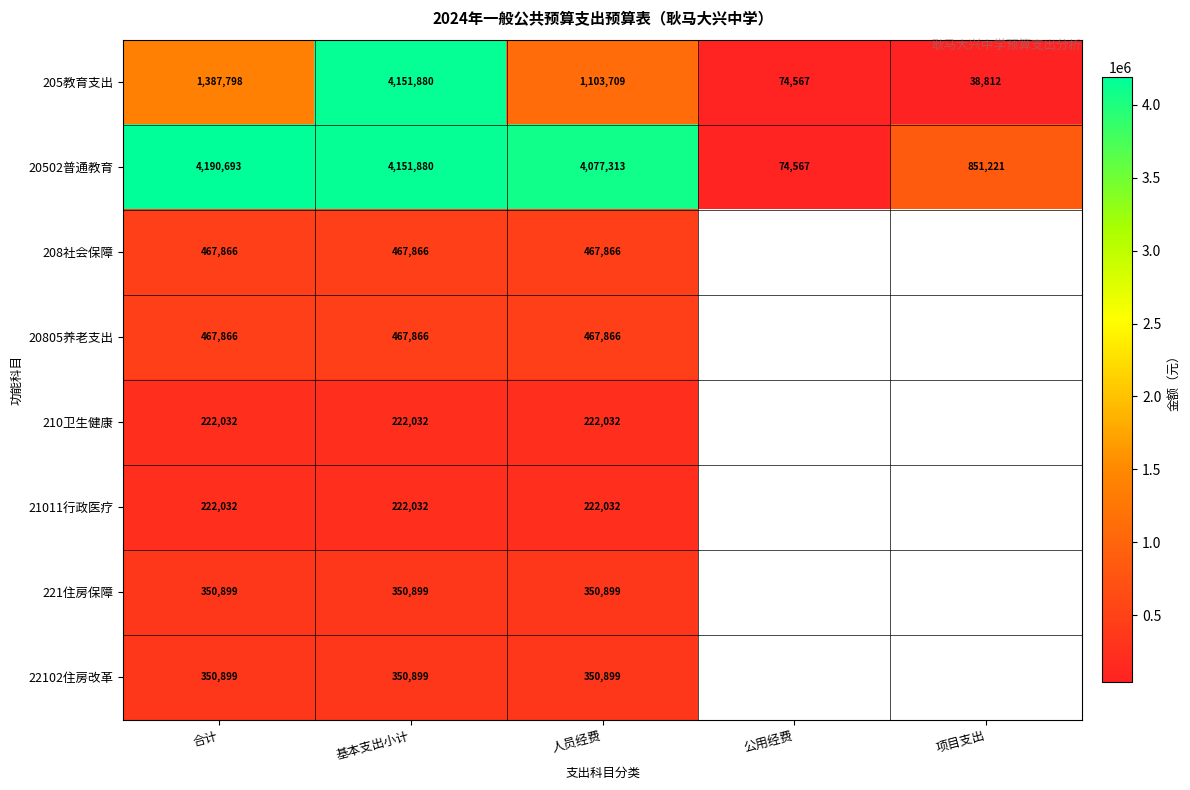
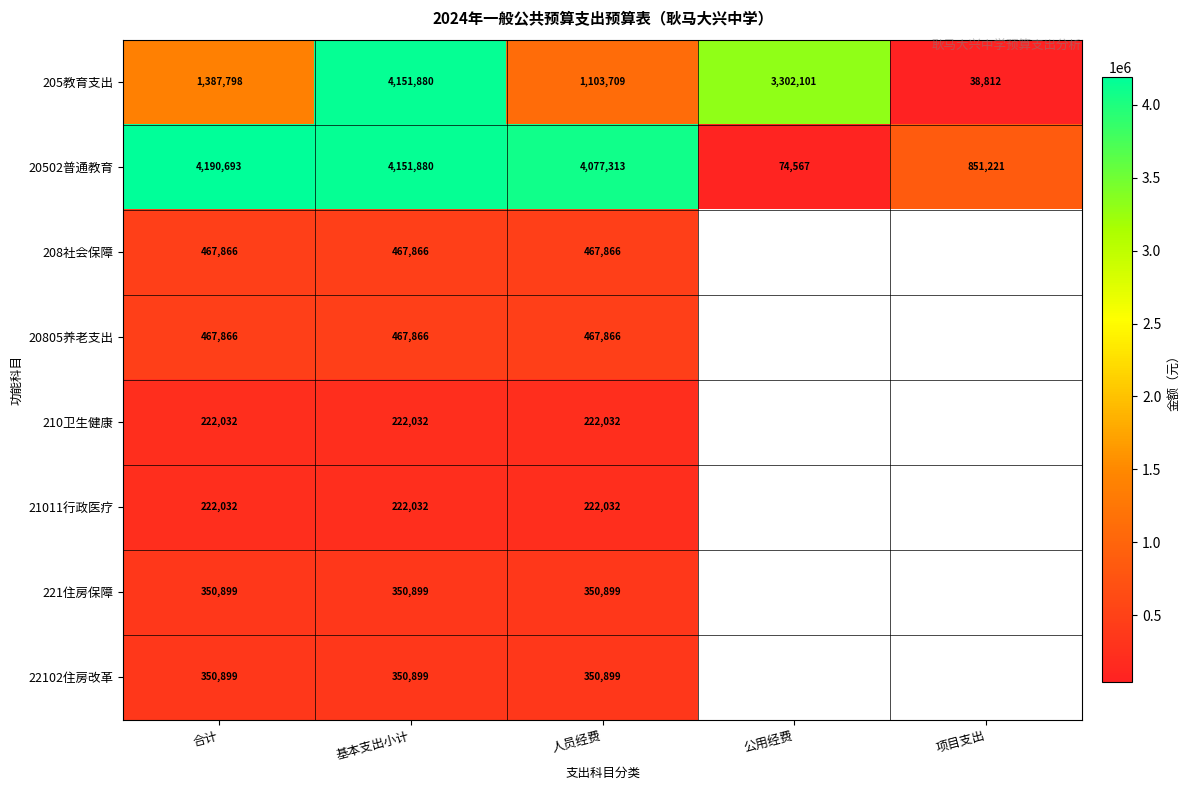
205教育支出, 公用经费: 74,567 -> 3,302,101
